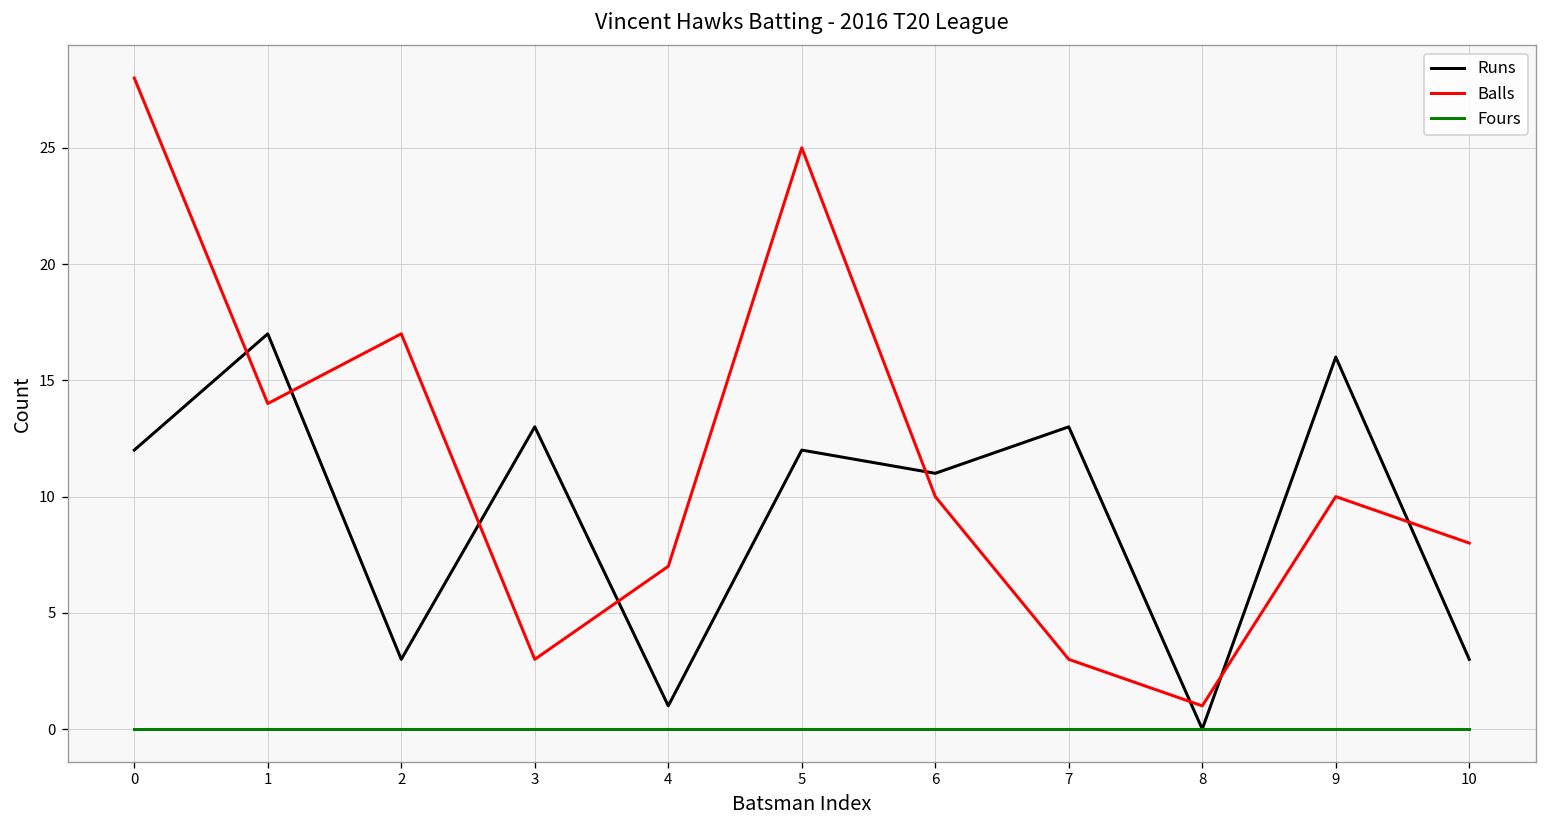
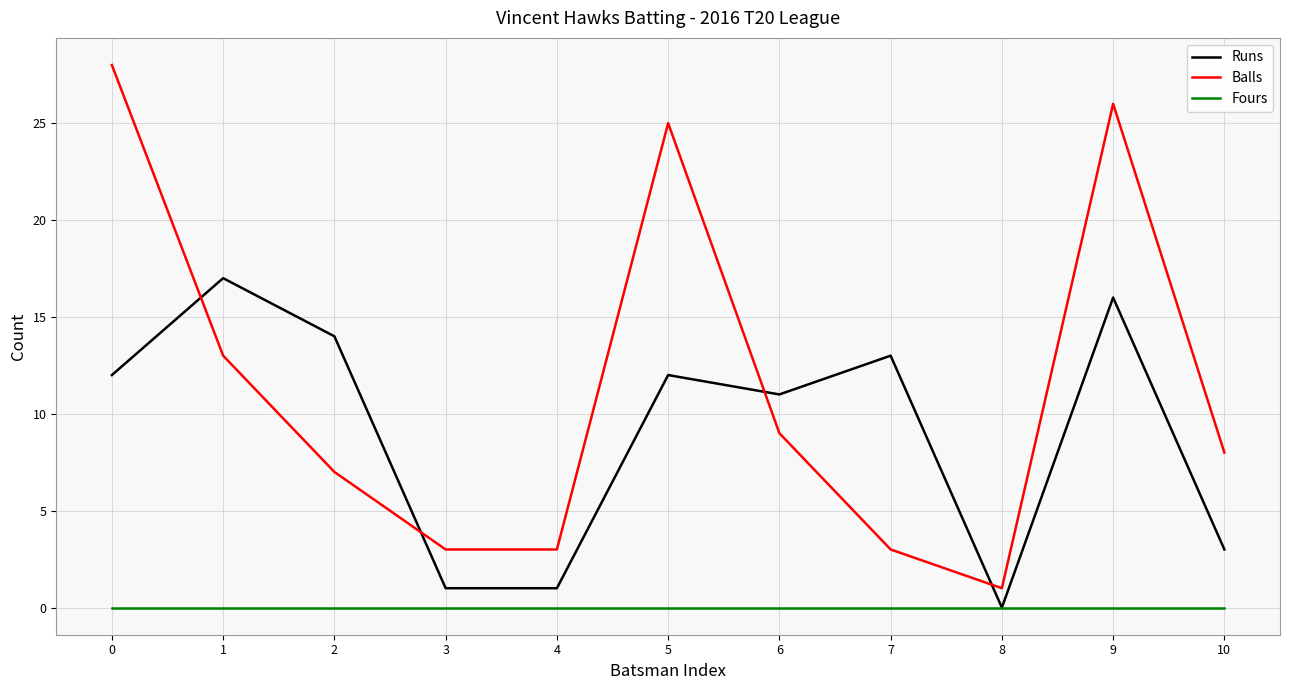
Balls, 1: 14 -> 13
Runs, 2: 3 -> 14
Balls, 2: 17 -> 7
Runs, 3: 13 -> 1
Balls, 4: 7 -> 3
Balls, 6: 10 -> 9
Balls, 9: 10 -> 26
